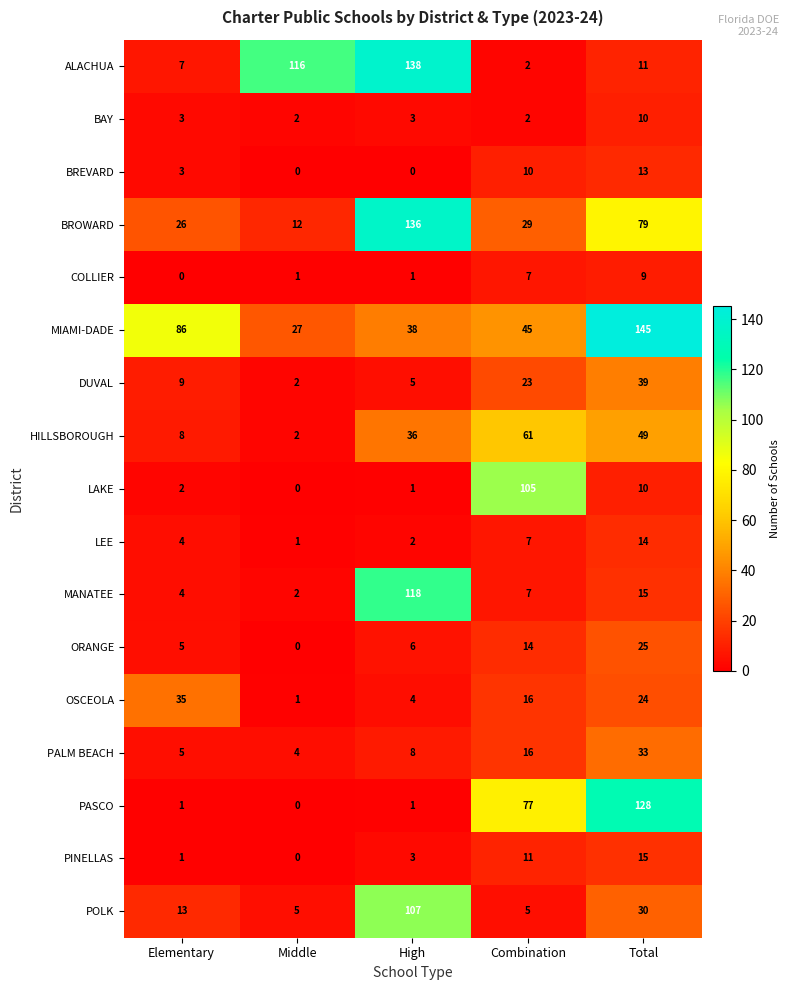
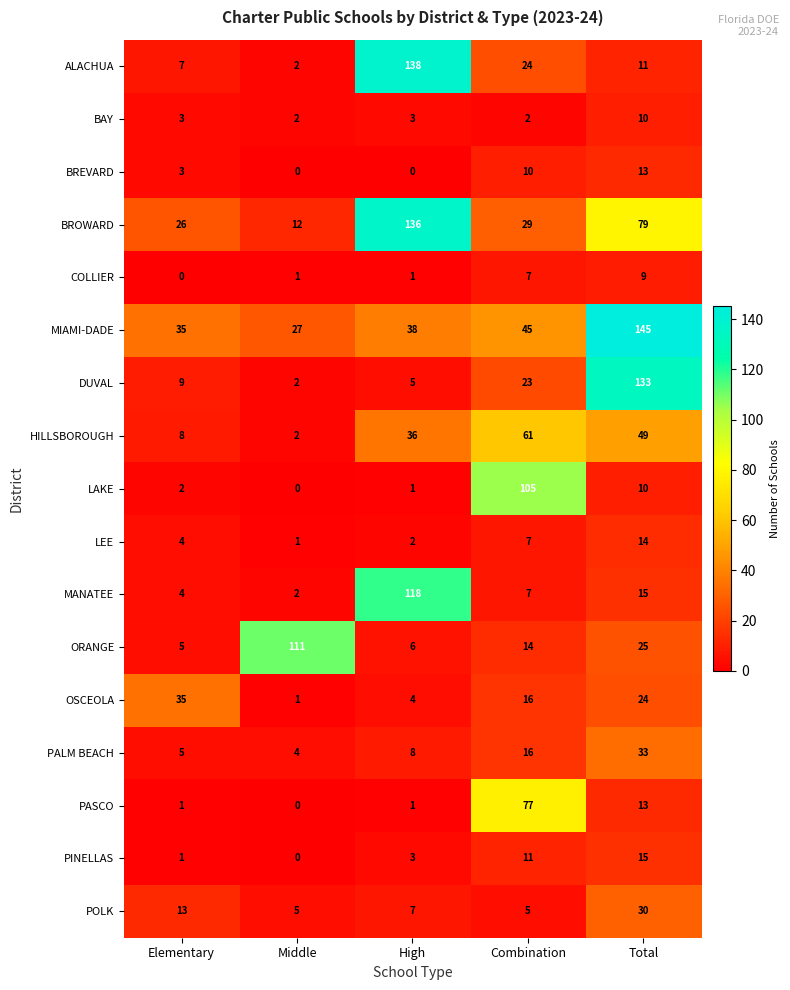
ALACHUA, Middle: 116 -> 2
ALACHUA, Combination: 2 -> 24
MIAMI-DADE, Elementary: 86 -> 35
DUVAL, Total: 39 -> 133
ORANGE, Middle: 0 -> 111
PASCO, Total: 128 -> 13
POLK, High: 107 -> 7
